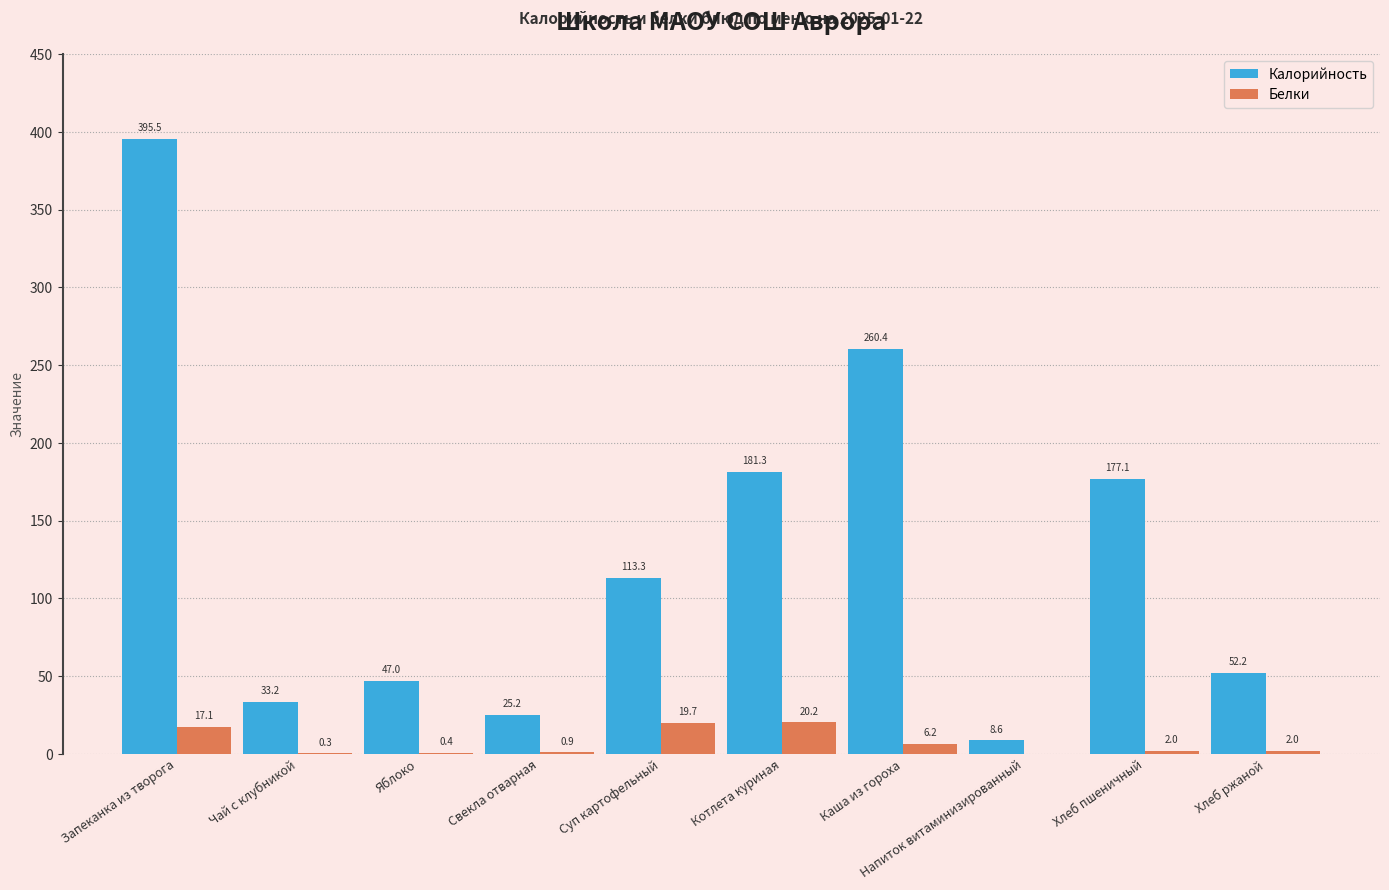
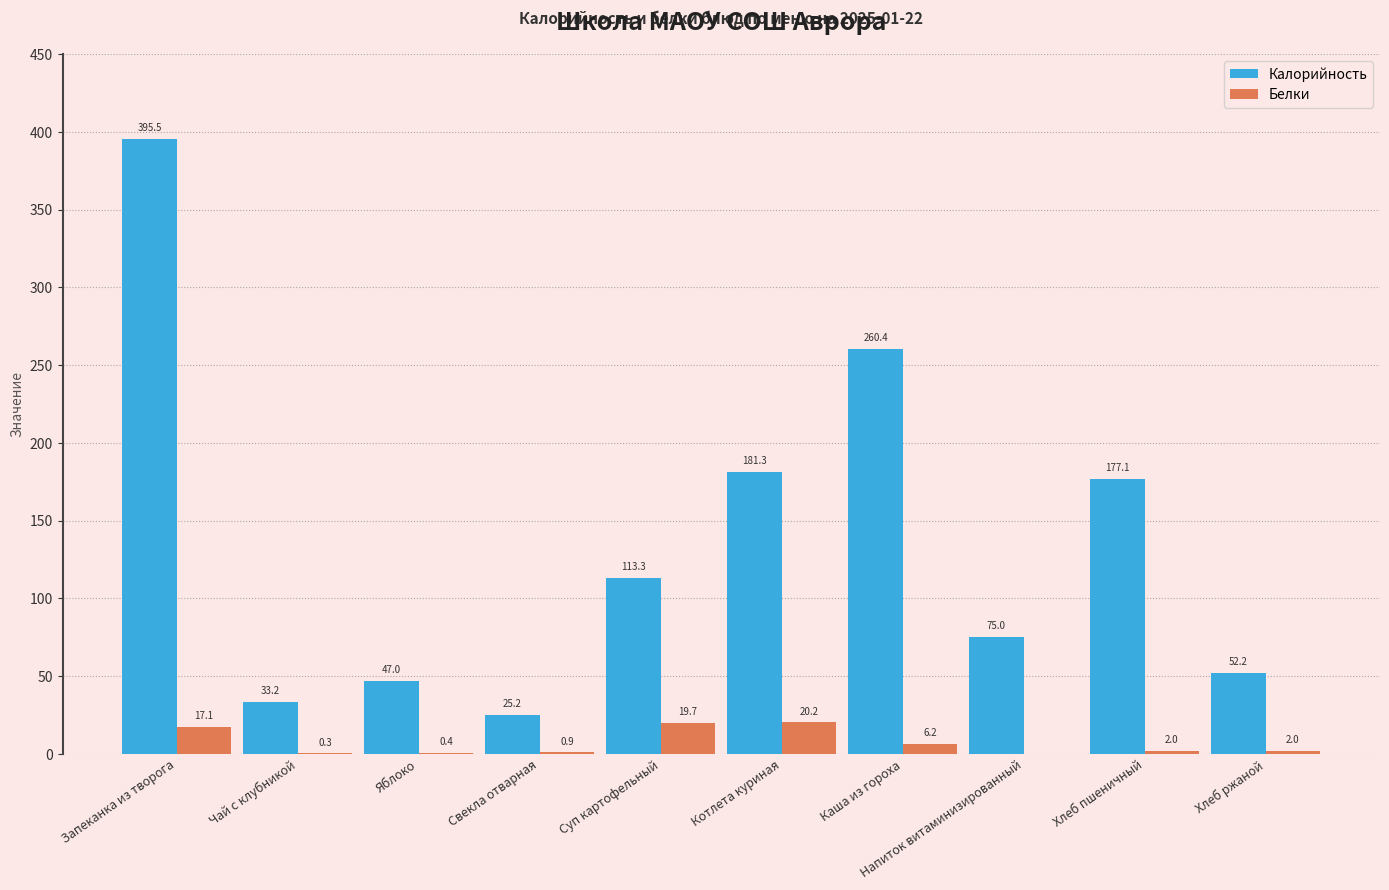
Калорийность, Напиток витаминизированный: 8.6 -> 75.0
